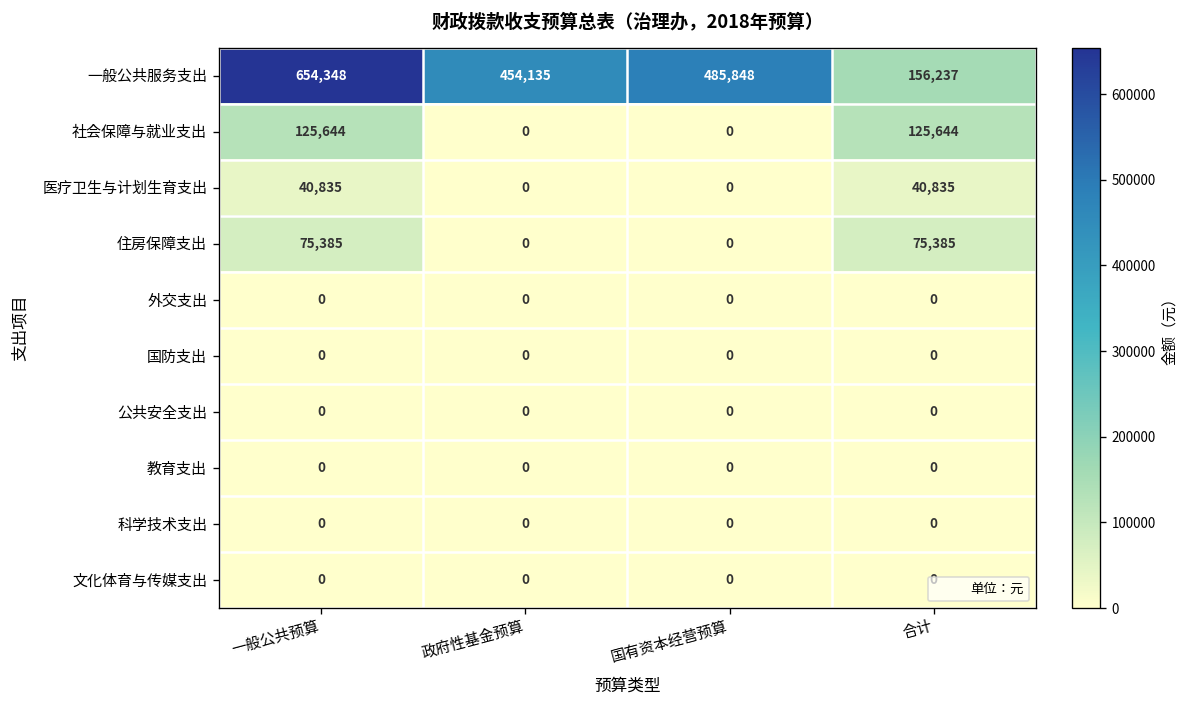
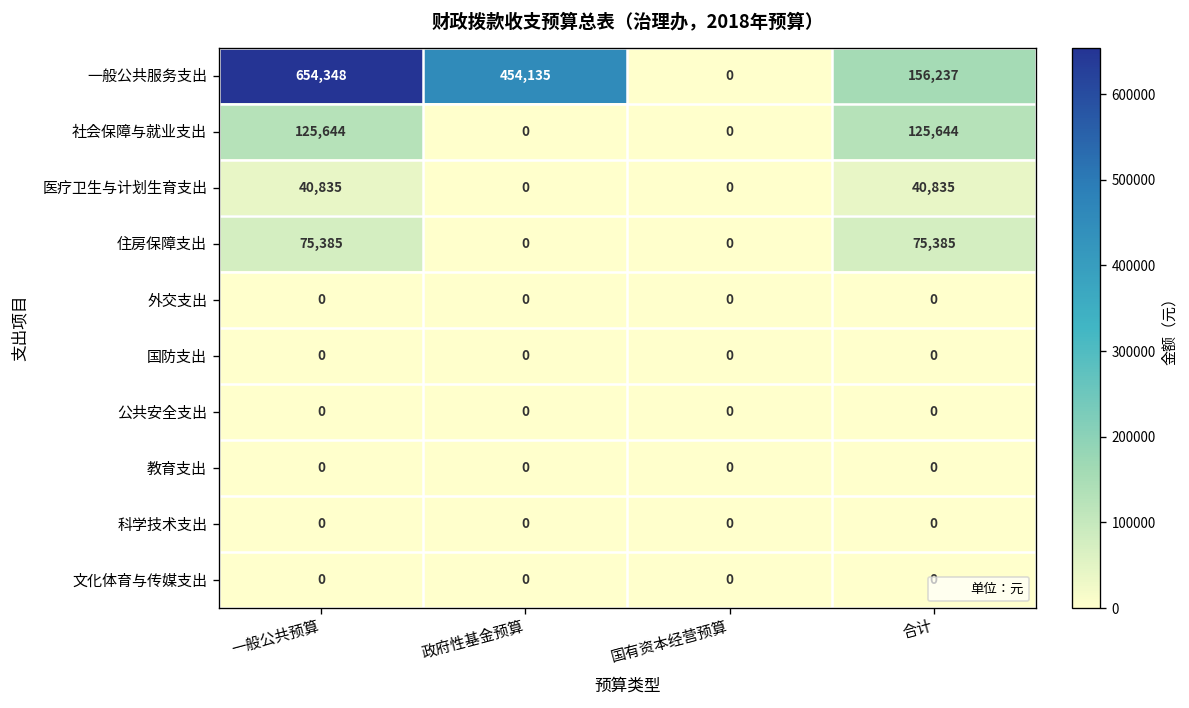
一般公共服务支出, 国有资本经营预算: 485,848 -> 0
